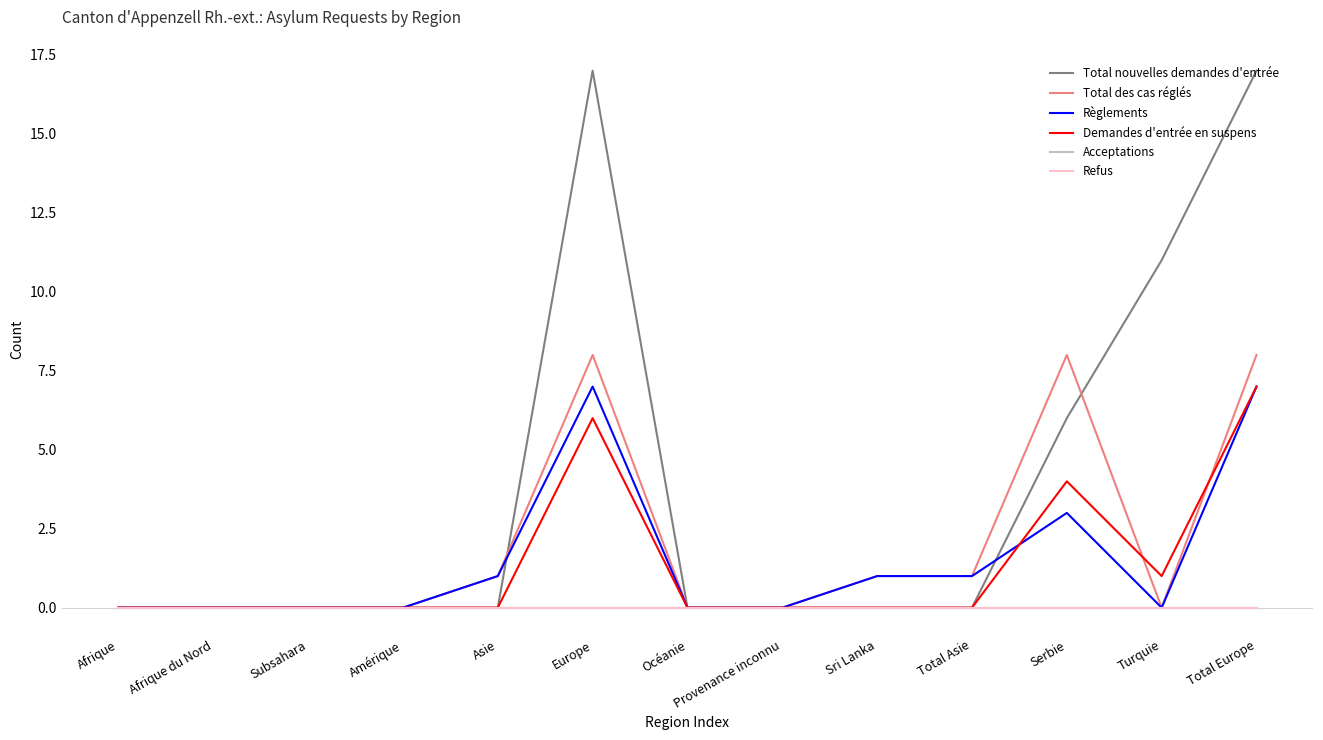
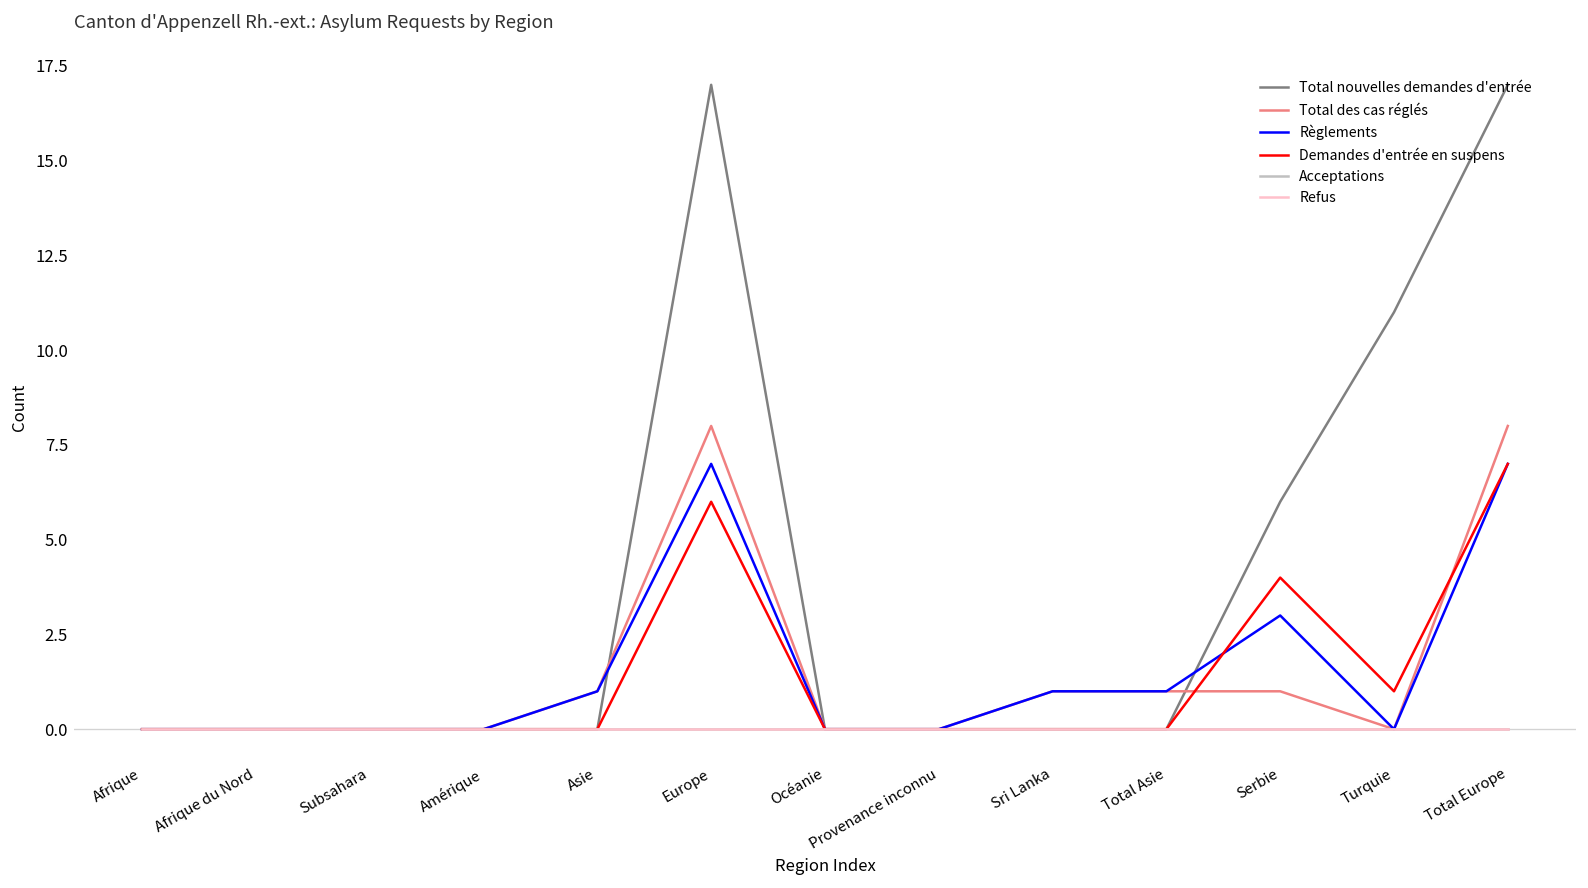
Total des cas réglés, Serbie: 8 -> 1
